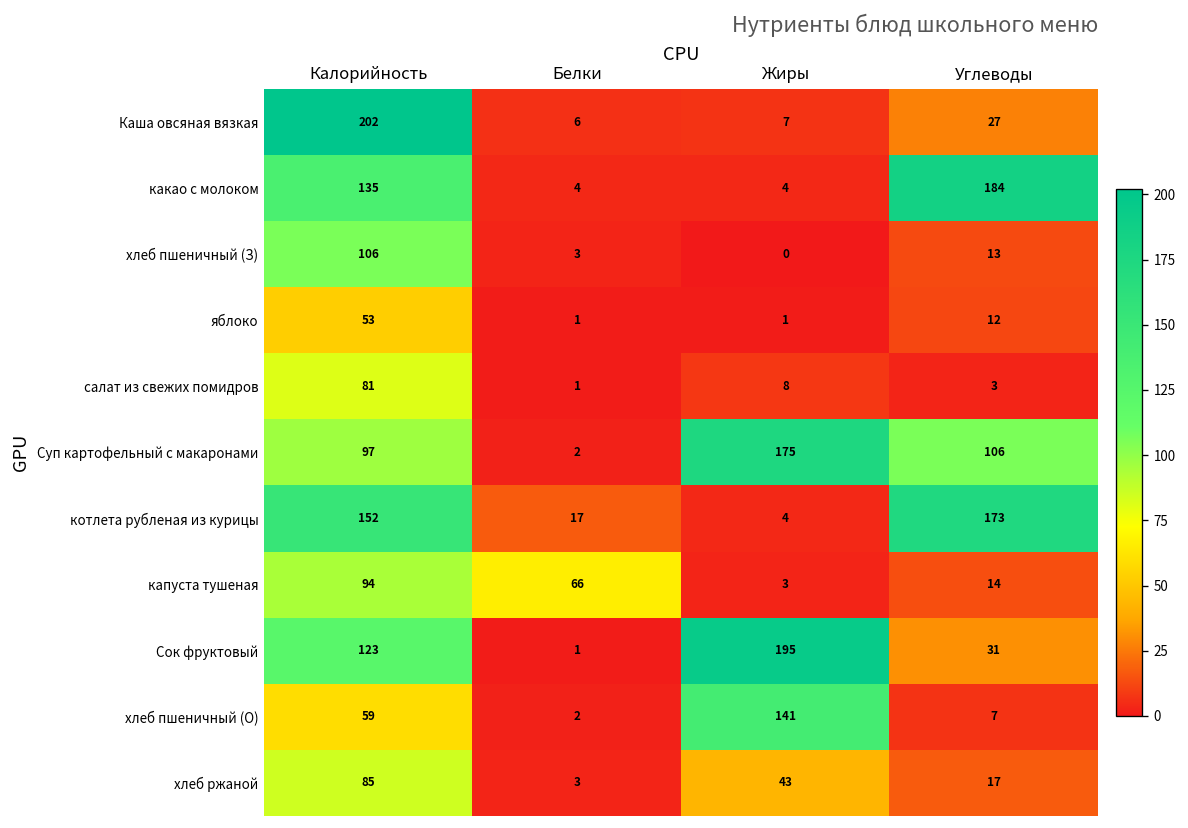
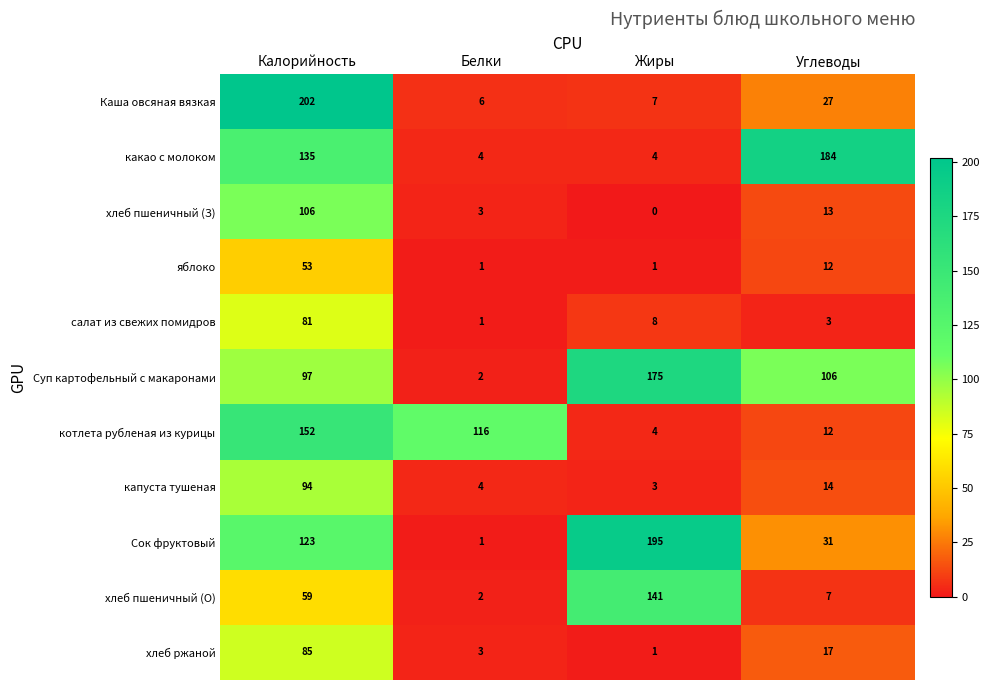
котлета рубленая из курицы, Белки: 17 -> 116
котлета рубленая из курицы, Углеводы: 173 -> 12
капуста тушеная, Белки: 66 -> 4
хлеб ржаной, Жиры: 43 -> 1
